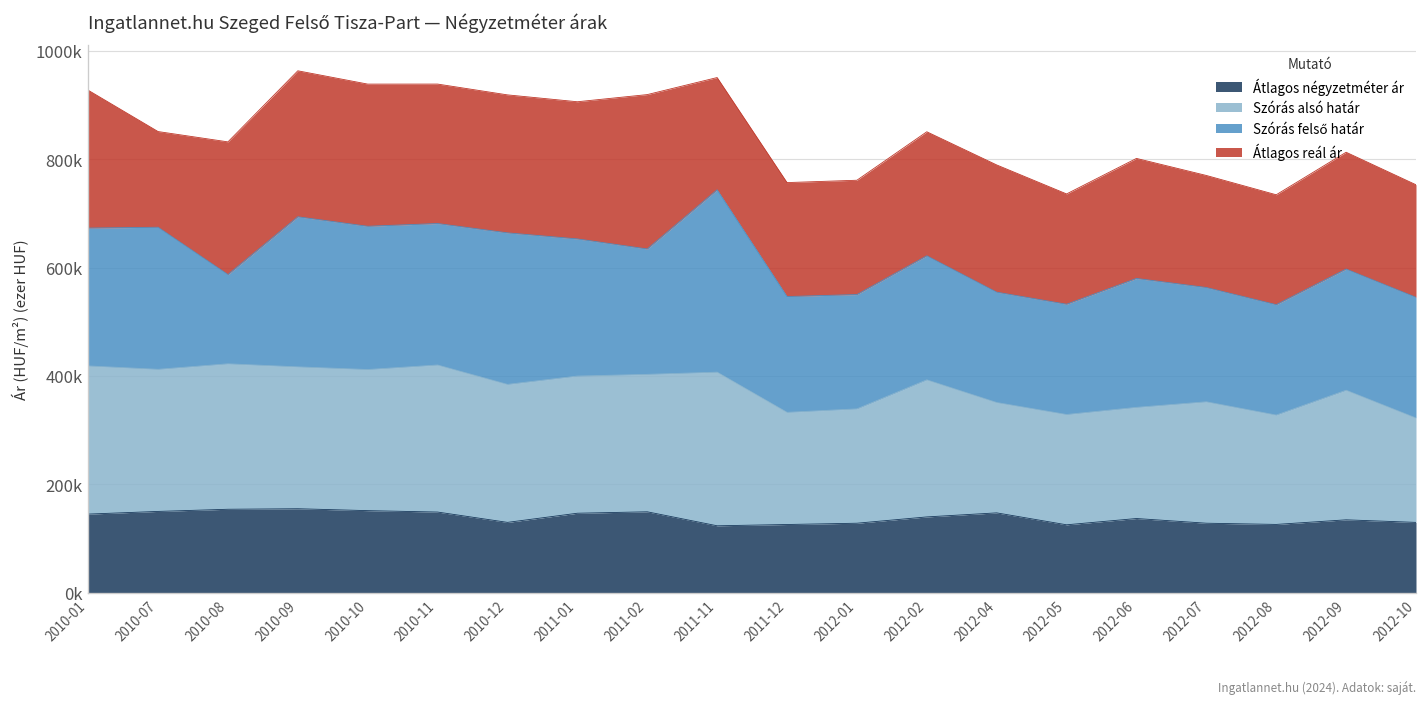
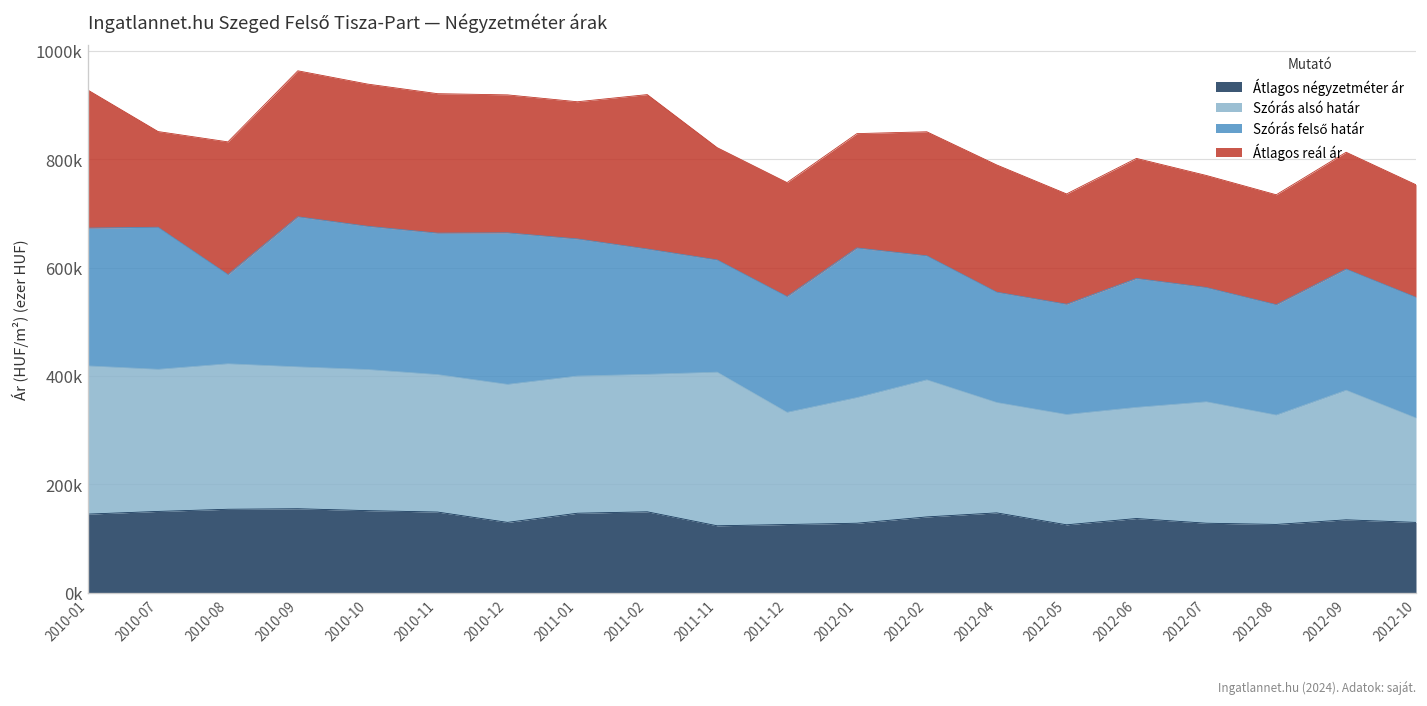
Szórás alsó határ, 2010-11: 270000 -> 250000
Szórás felső határ, 2011-11: 340000 -> 210000
Szórás alsó határ, 2012-01: 210000 -> 230000
Szórás felső határ, 2012-01: 210000 -> 280000
